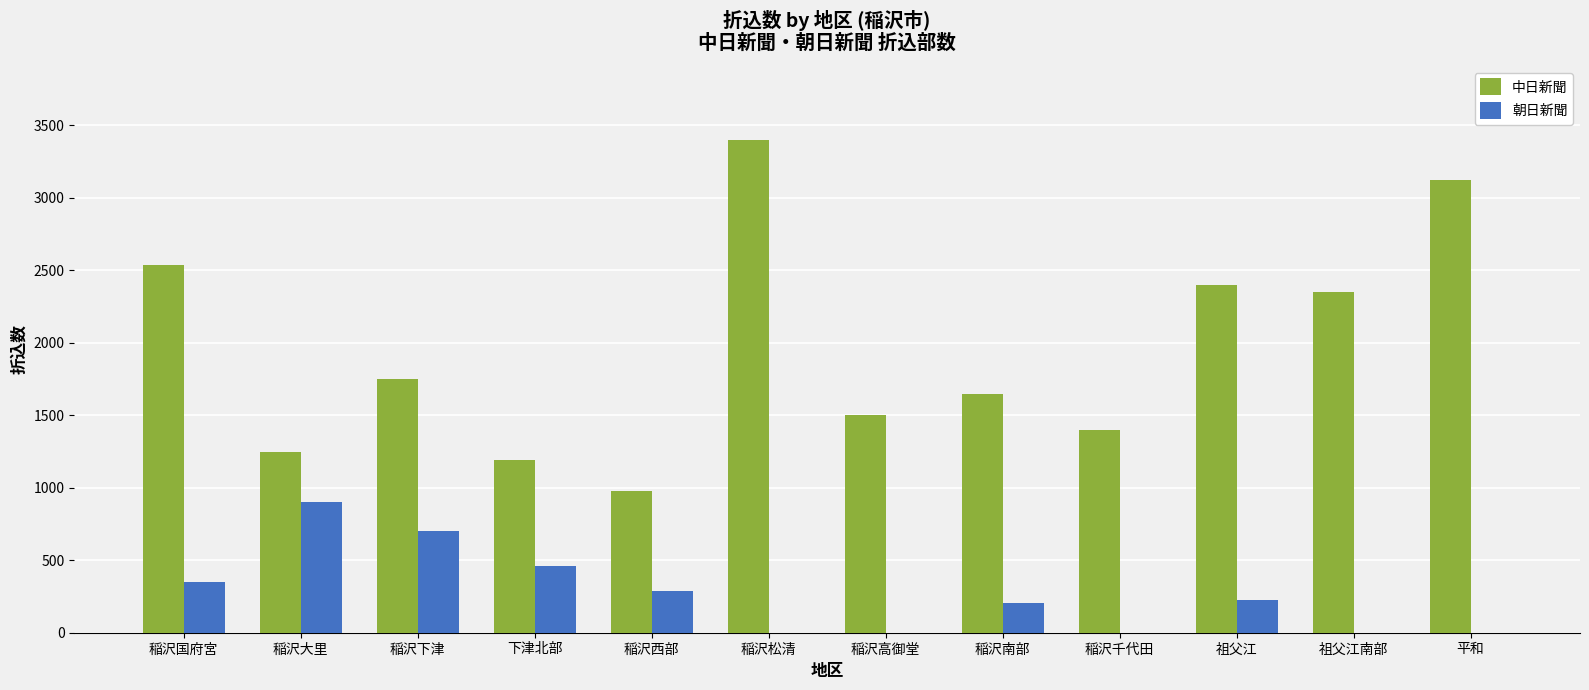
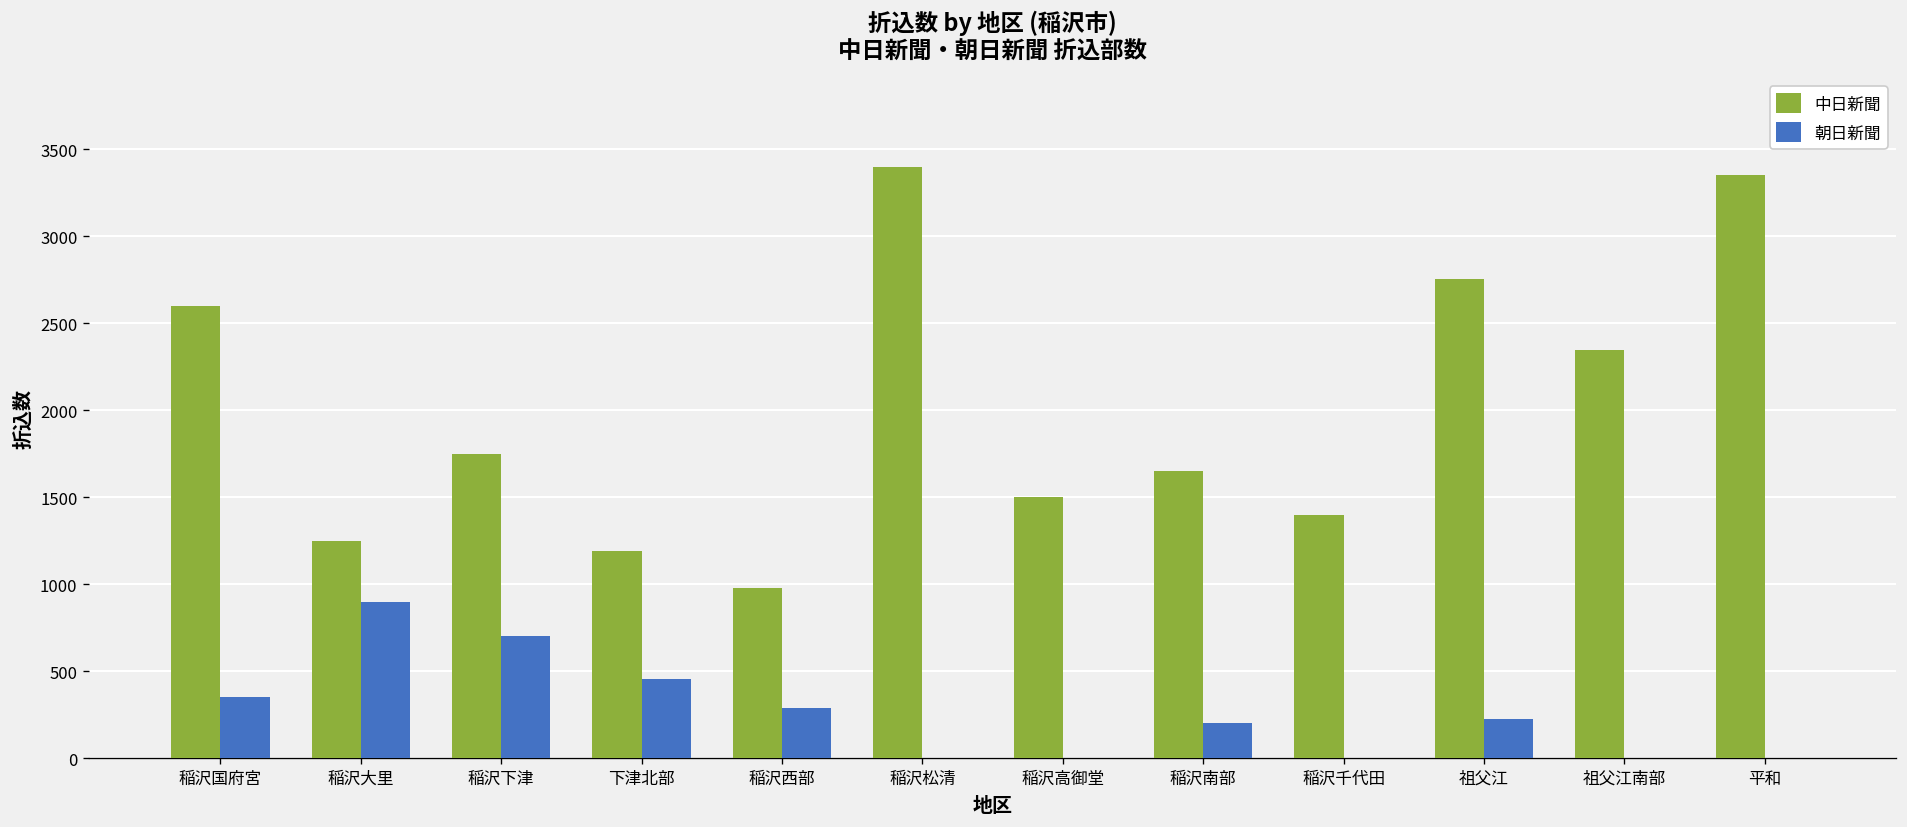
中日新聞, 稲沢国府宮: 2540 -> 2600
中日新聞, 祖父江: 2400 -> 2760
中日新聞, 平和: 3120 -> 3350
